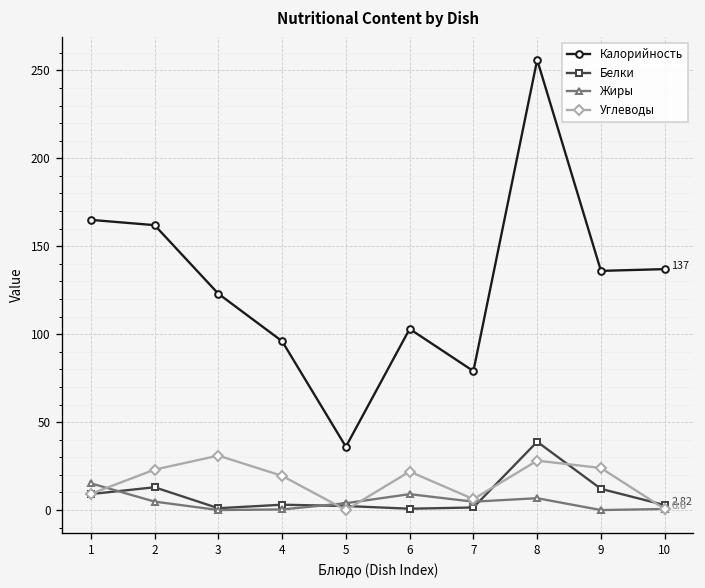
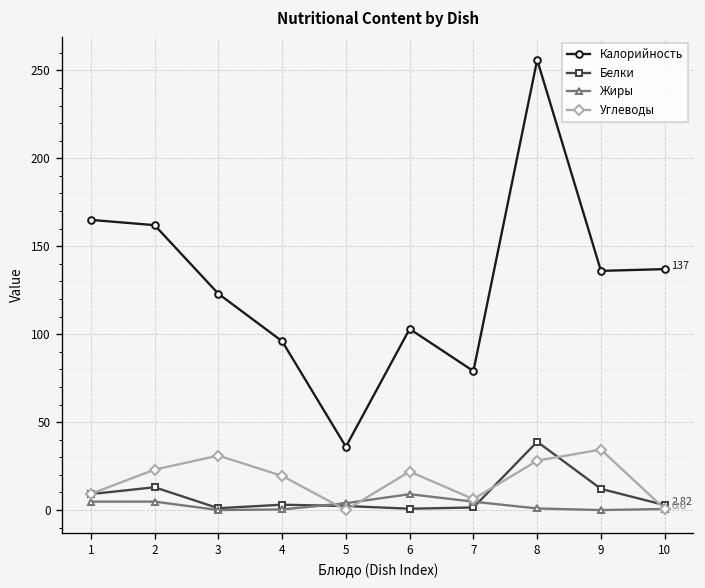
Жиры, 1: 15 -> 5
Жиры, 8: 7 -> 1
Углеводы, 9: 24 -> 34
